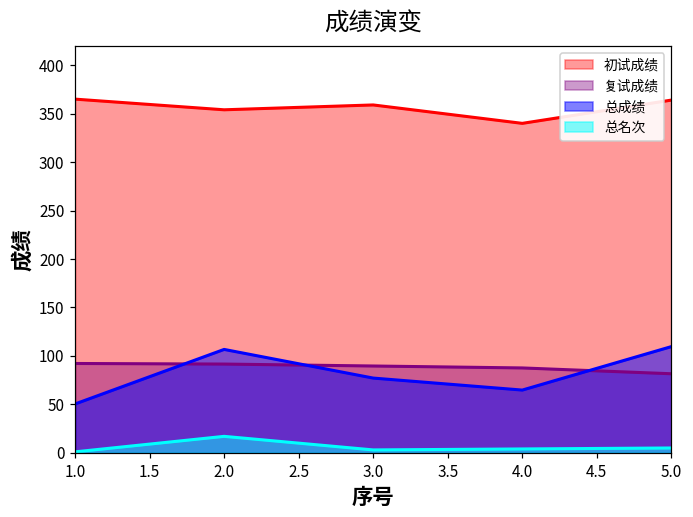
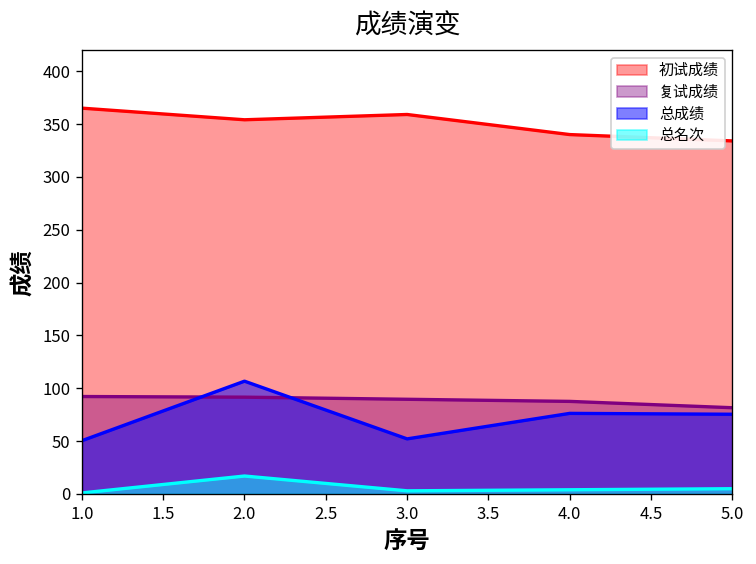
总成绩, 3.0: 80 -> 50
总成绩, 4.0: 60 -> 80
初试成绩, 5.0: 360 -> 330
总成绩, 5.0: 110 -> 80
